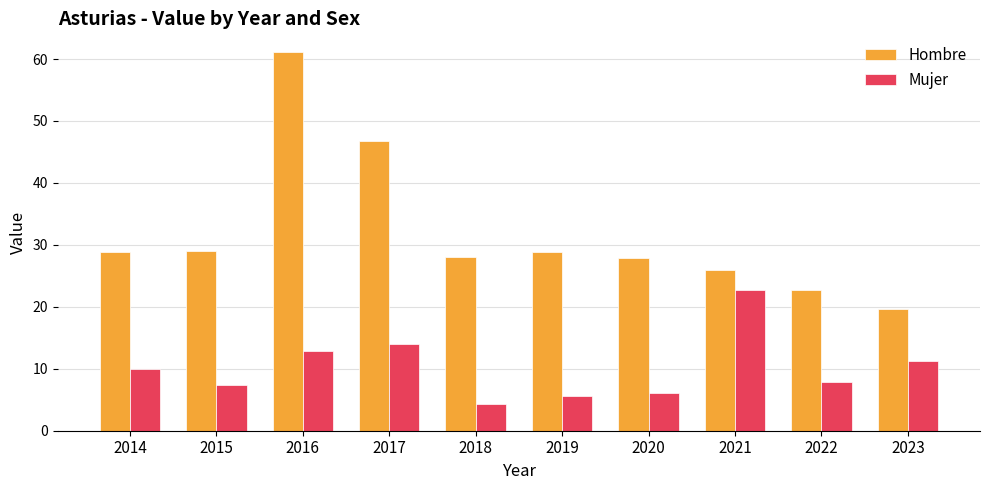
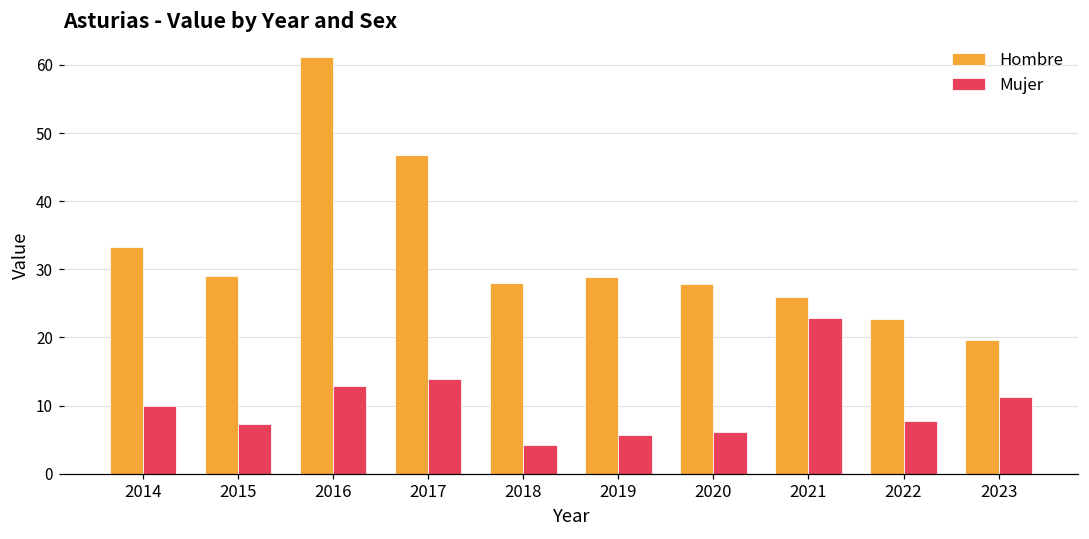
Hombre, 2014: 29 -> 33
